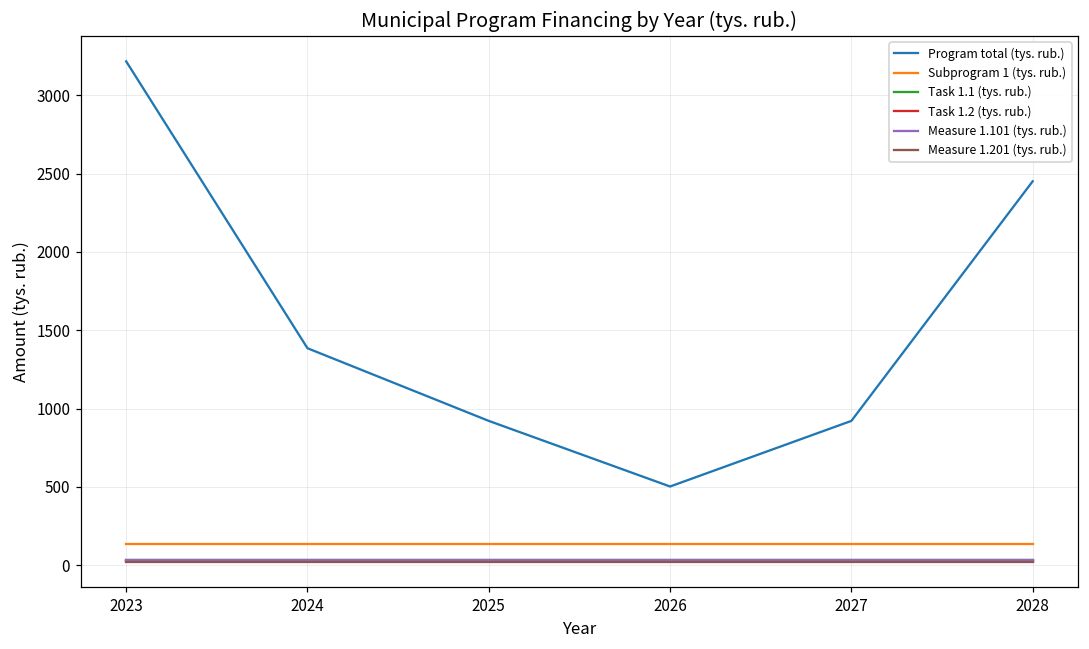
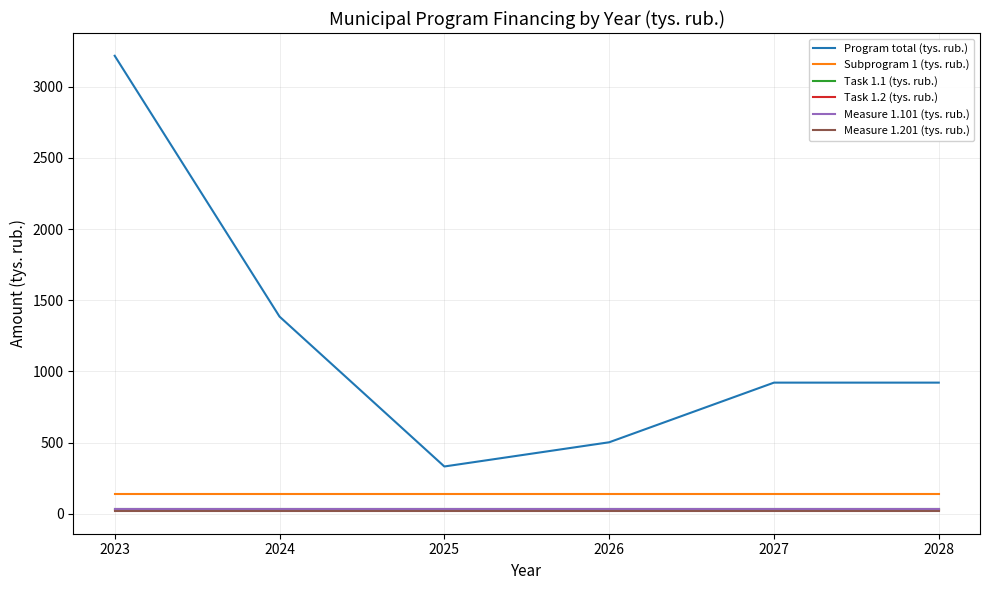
Program total (tys. rub.), 2025: 920 -> 330
Program total (tys. rub.), 2028: 2450 -> 920
